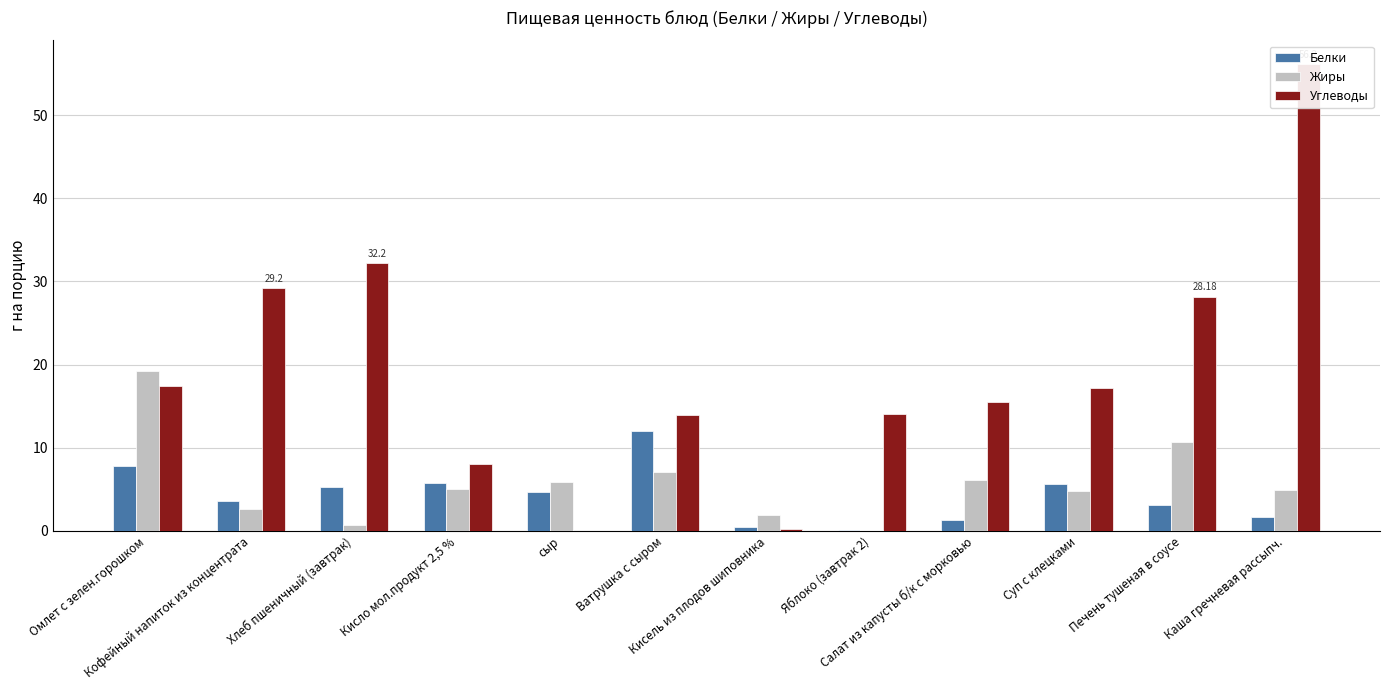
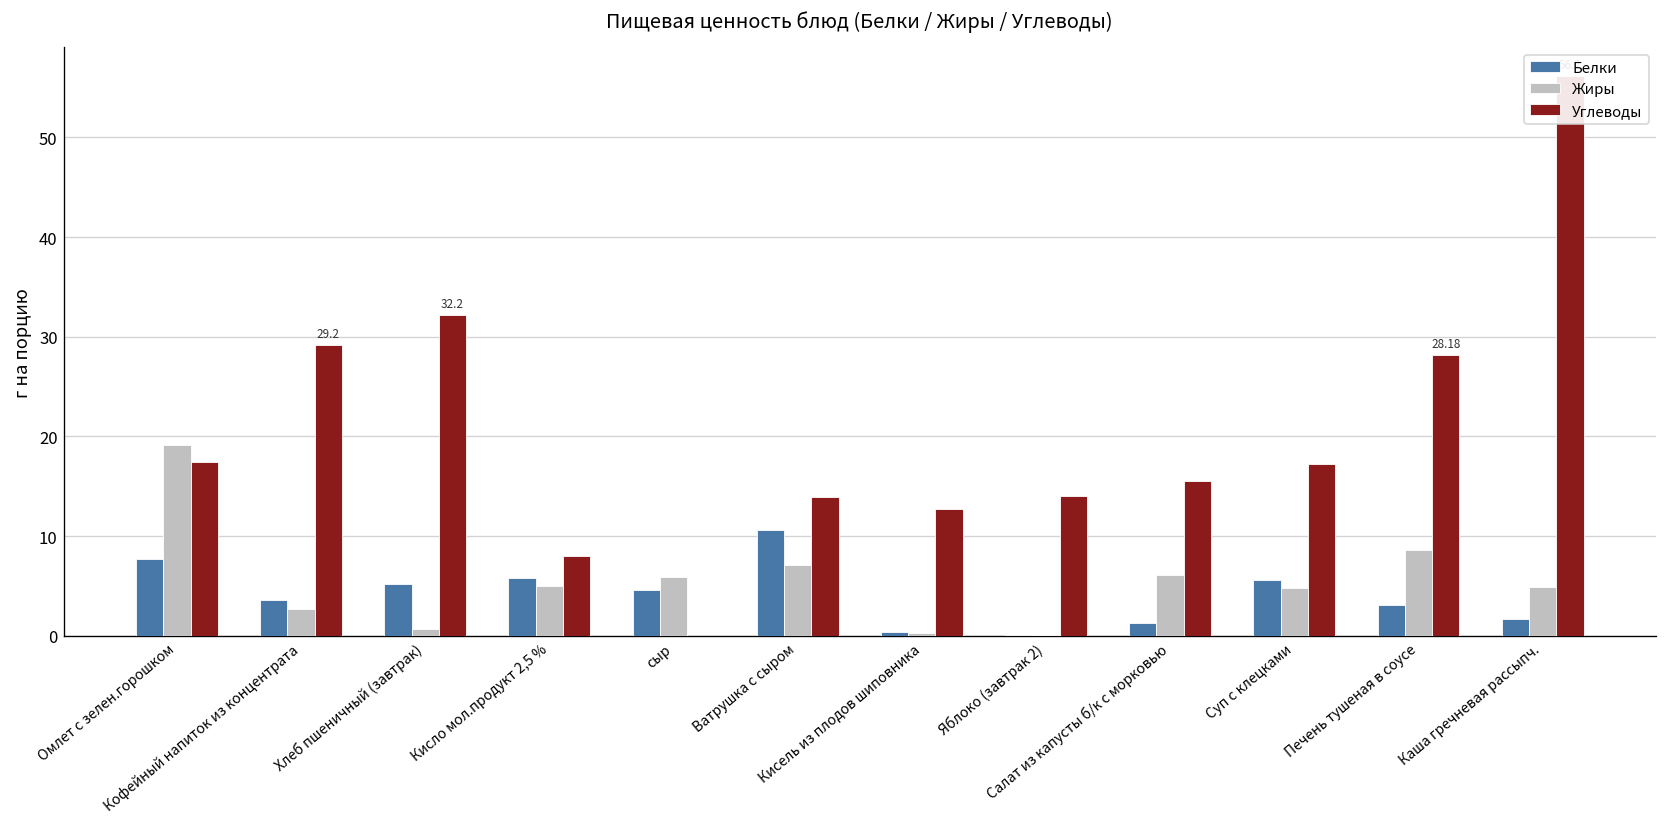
Белки, Ватрушка с сыром: 12 -> 11
Жиры, Кисель из плодов шиповника: 2 -> 0
Углеводы, Кисель из плодов шиповника: 0 -> 13
Жиры, Печень тушеная в соусе: 11 -> 9
